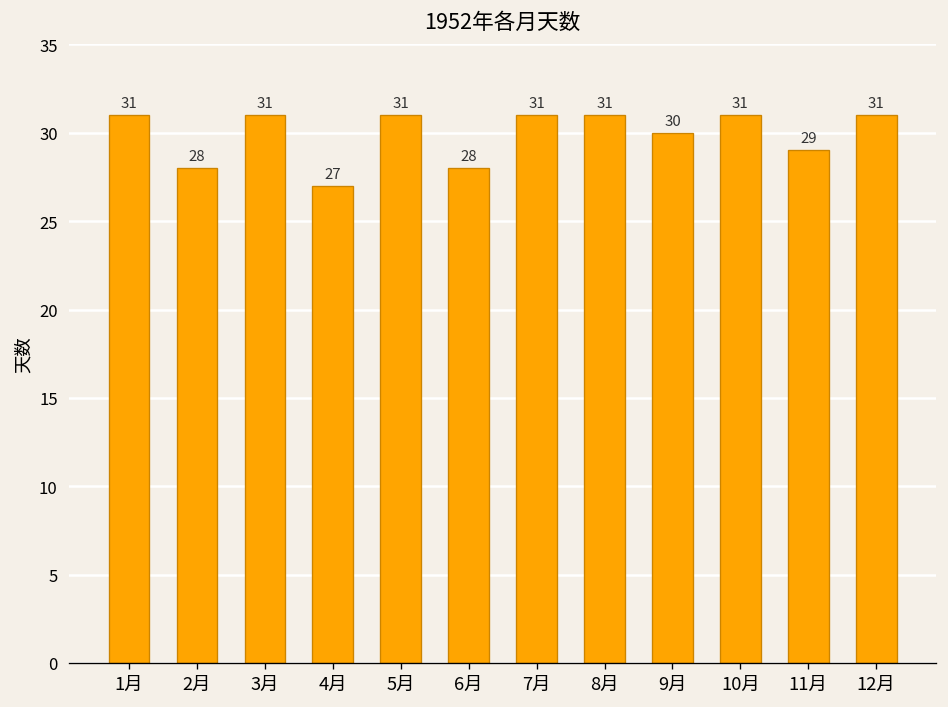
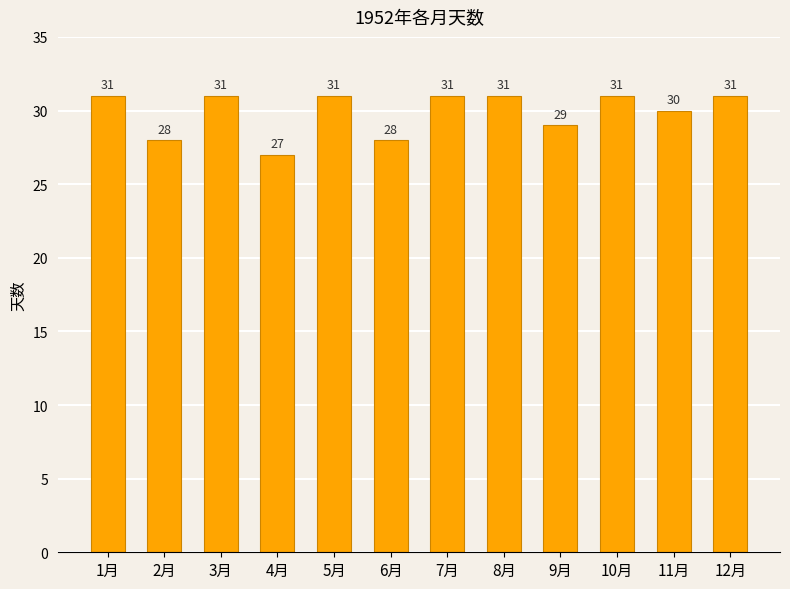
9月: 30 -> 29
11月: 29 -> 30
